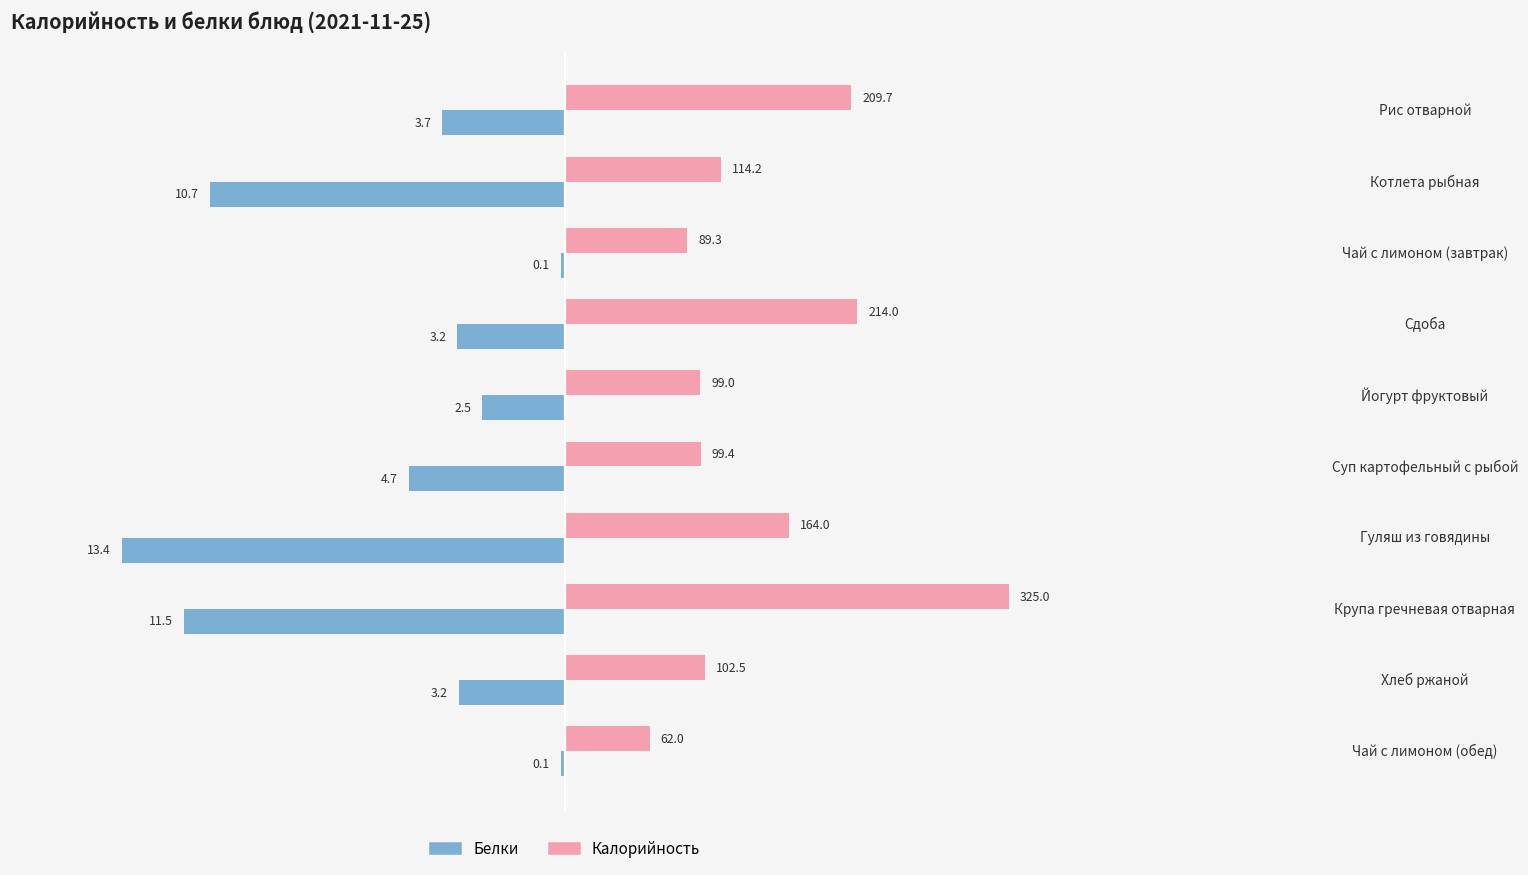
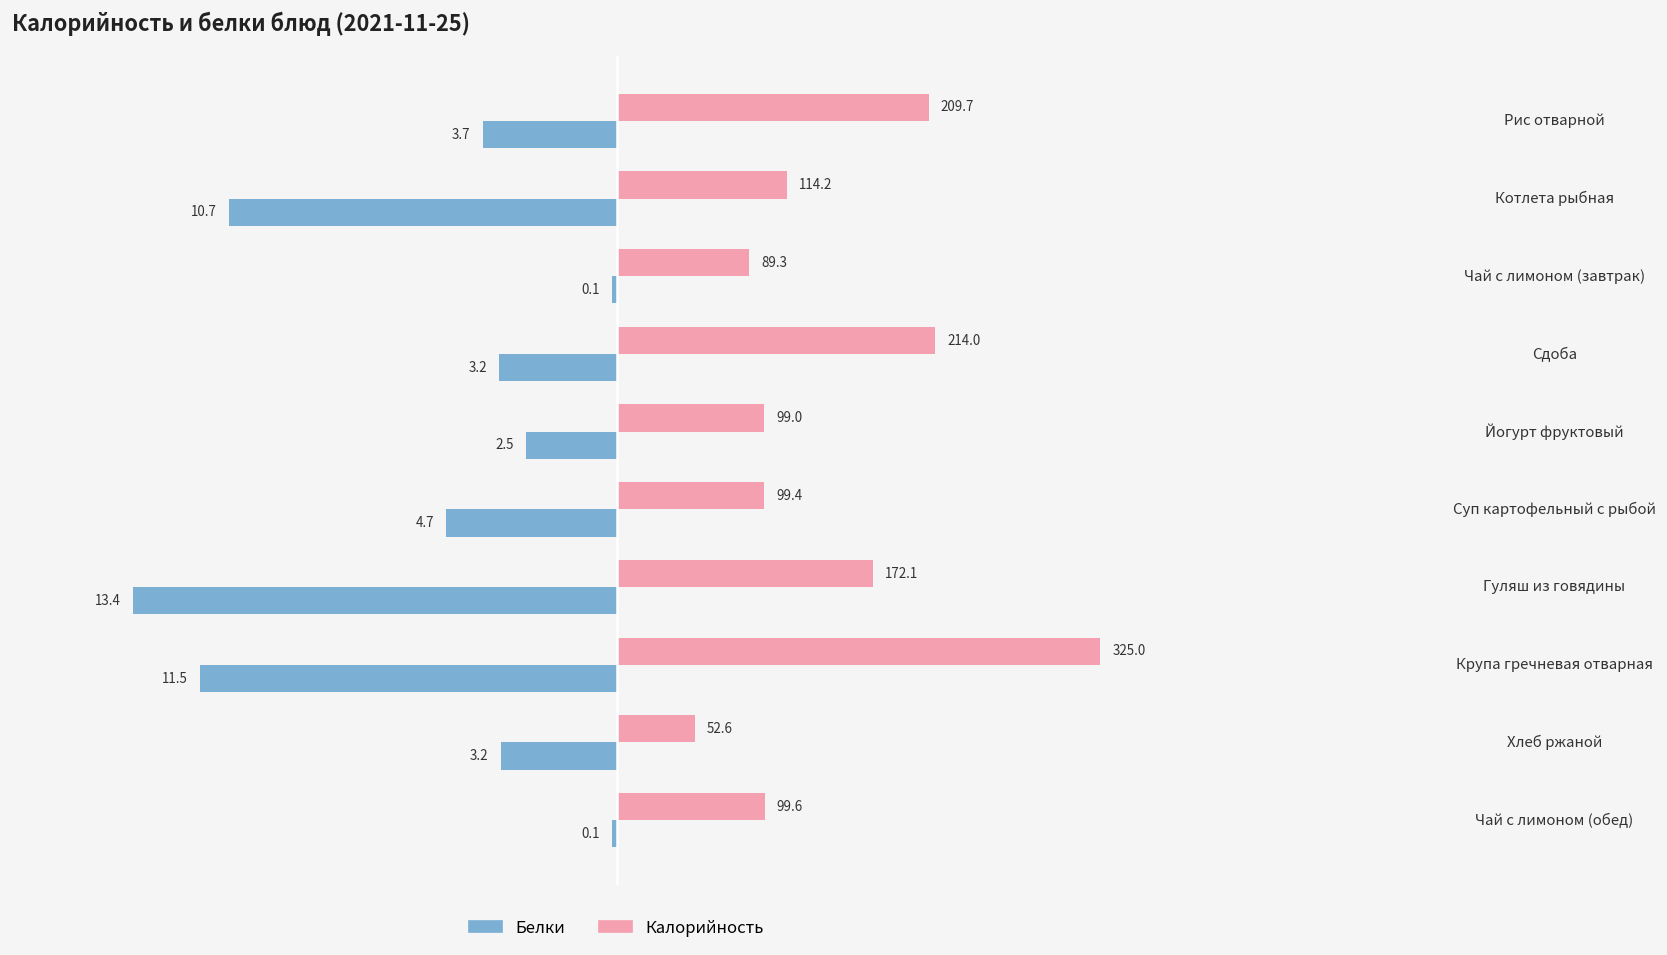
Калорийность, Гуляш из говядины: 164.0 -> 172.1
Калорийность, Хлеб ржаной: 102.5 -> 52.6
Калорийность, Чай с лимоном (обед): 62.0 -> 99.6
